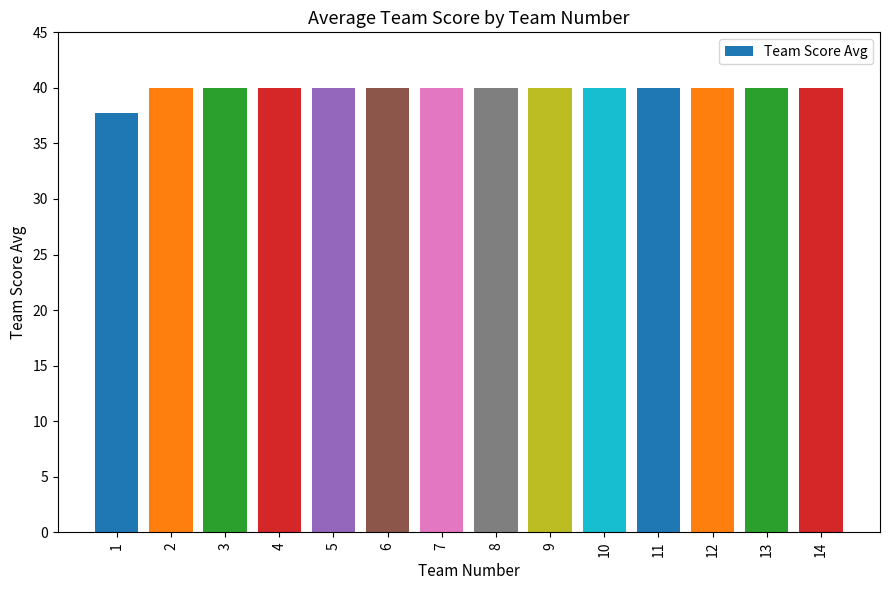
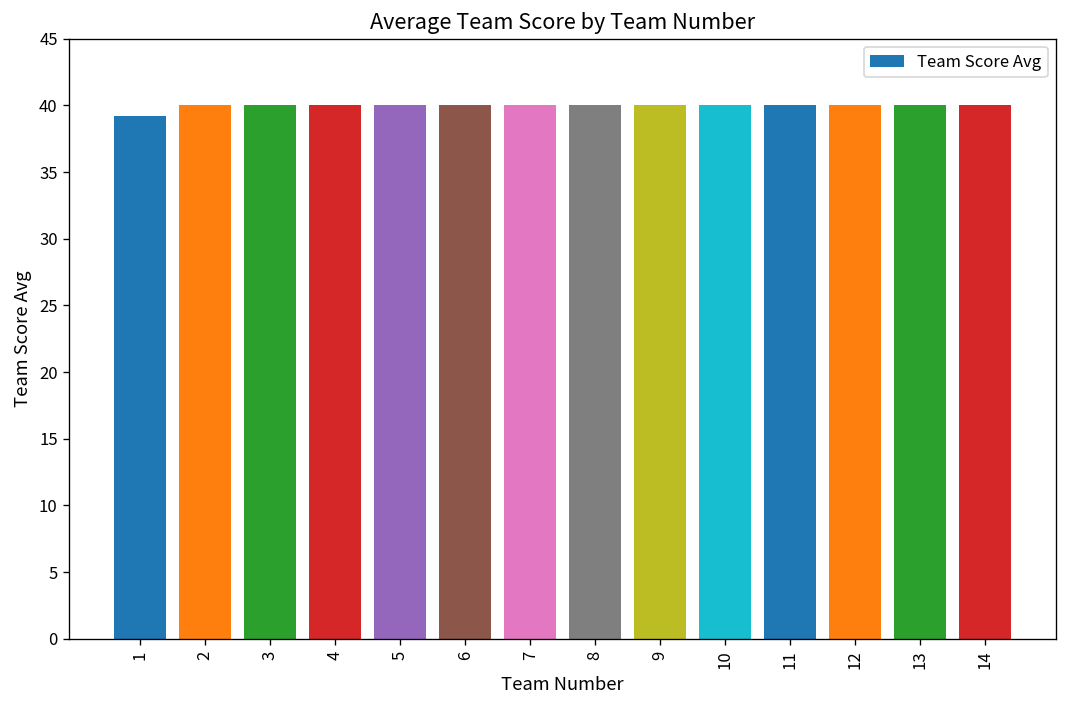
1: 37.8 -> 39.2
